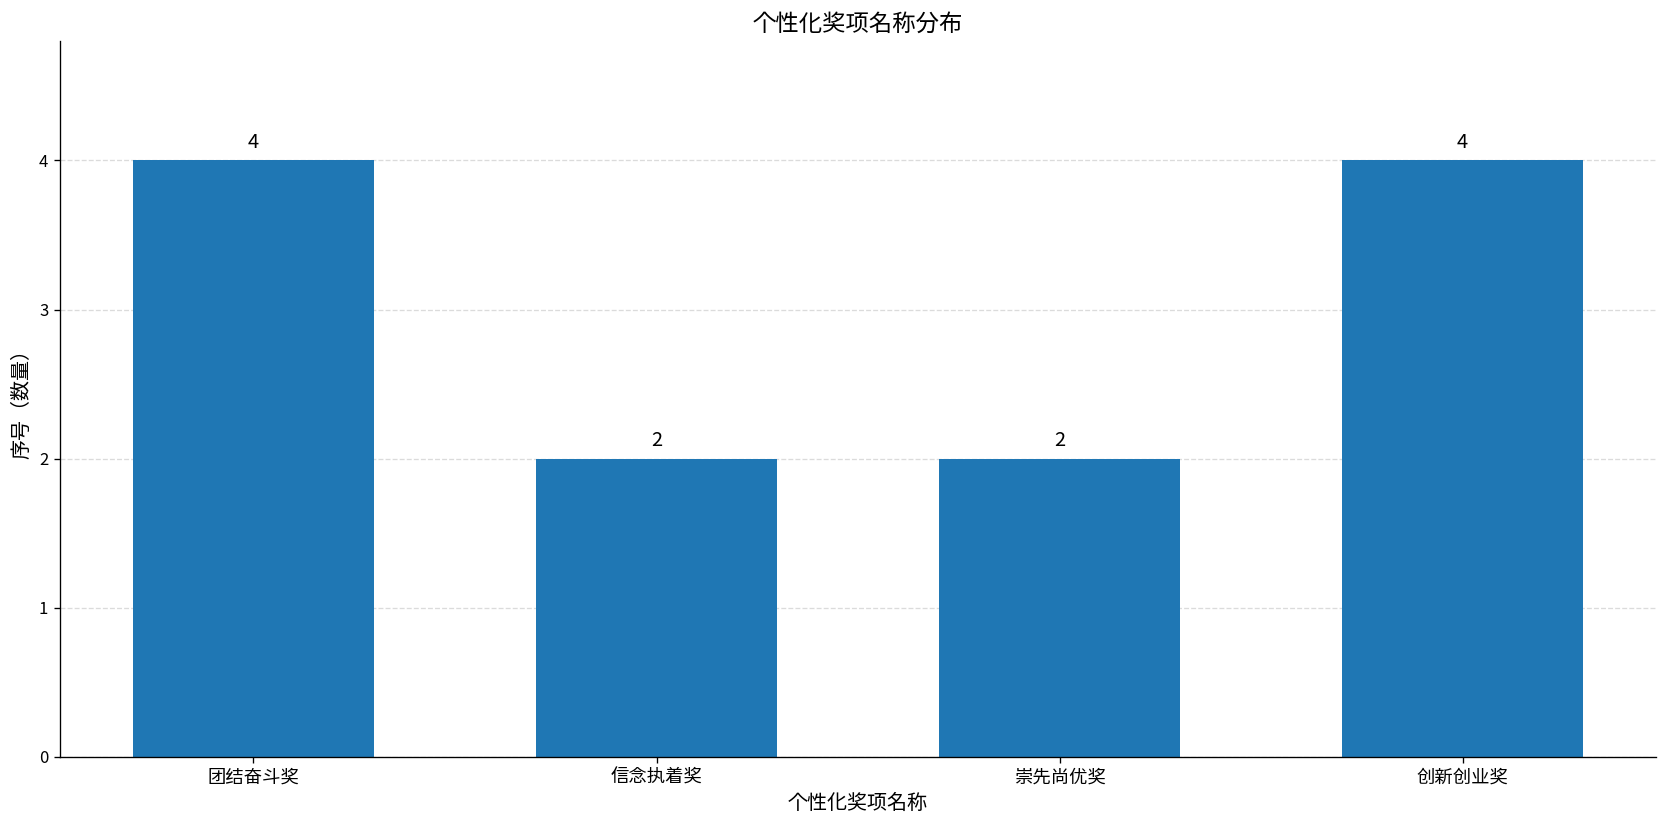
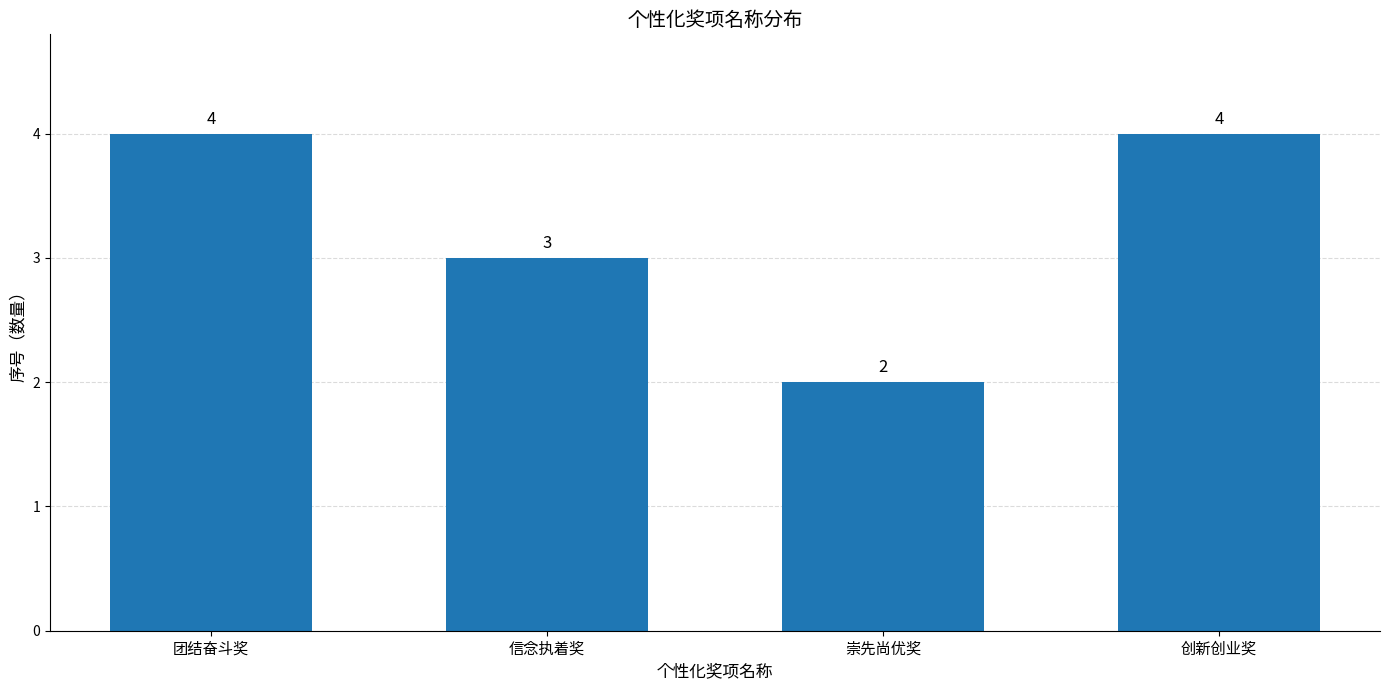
信念执着奖: 2 -> 3
